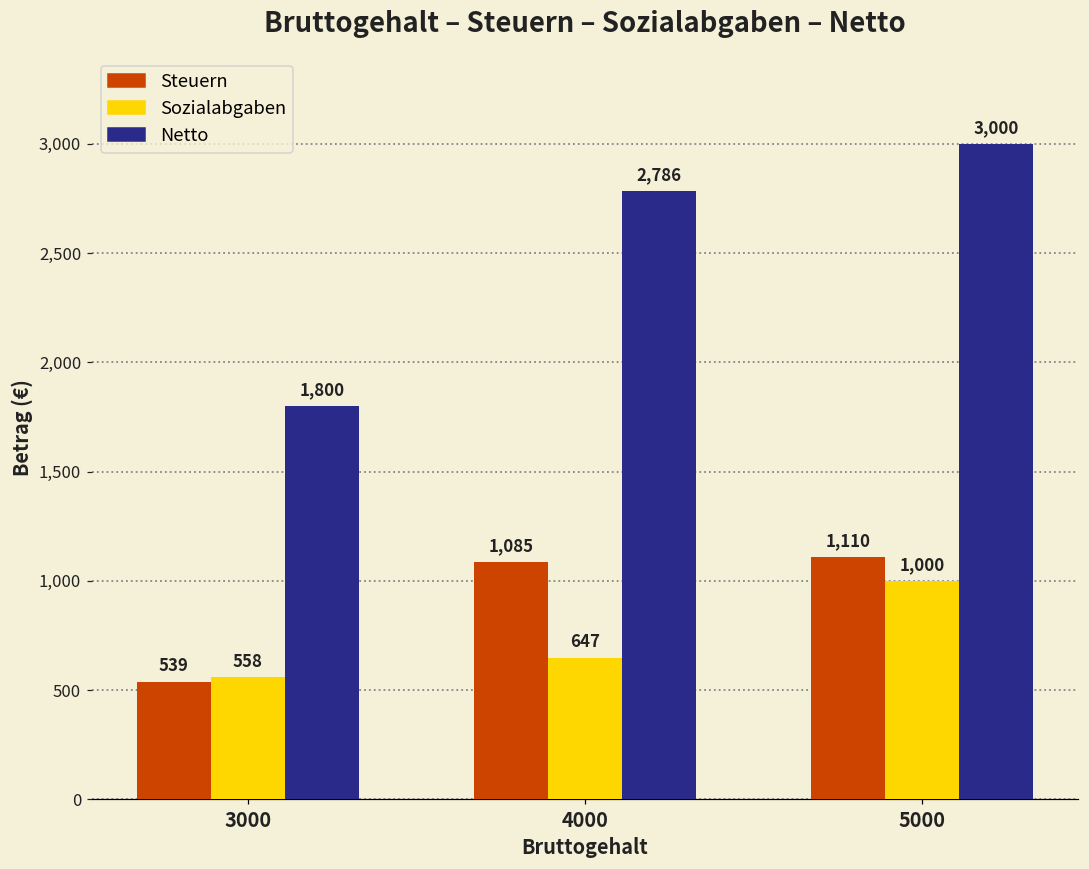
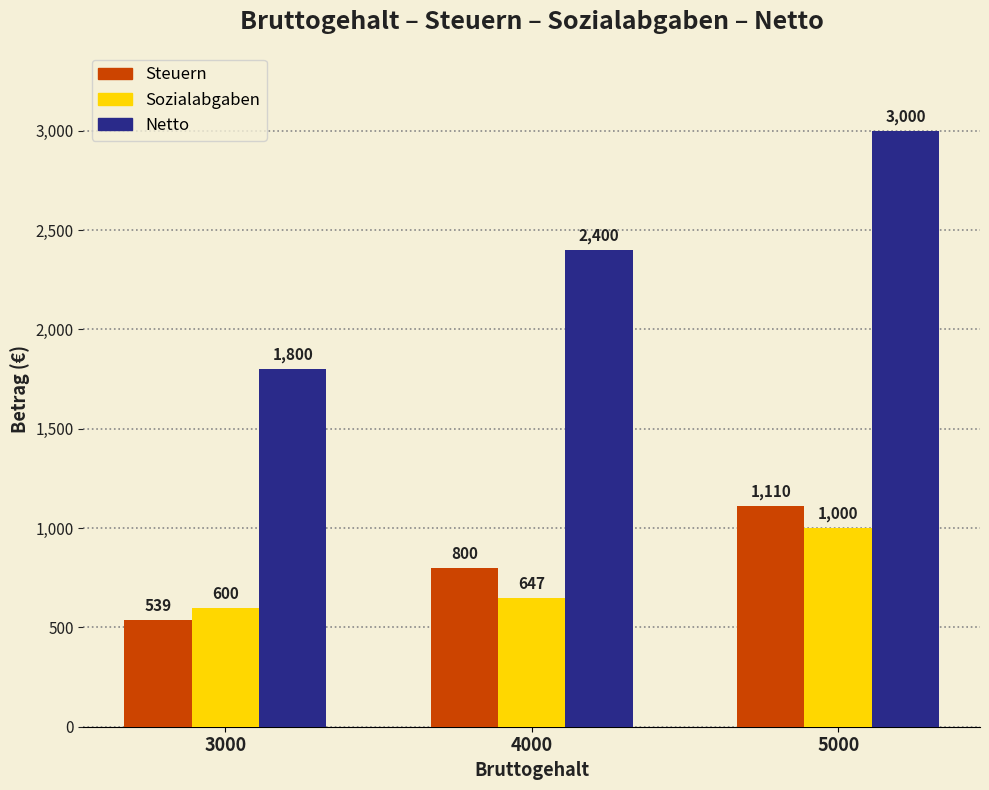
Sozialabgaben, 3000: 558 -> 600
Steuern, 4000: 1,085 -> 800
Netto, 4000: 2,786 -> 2,400
